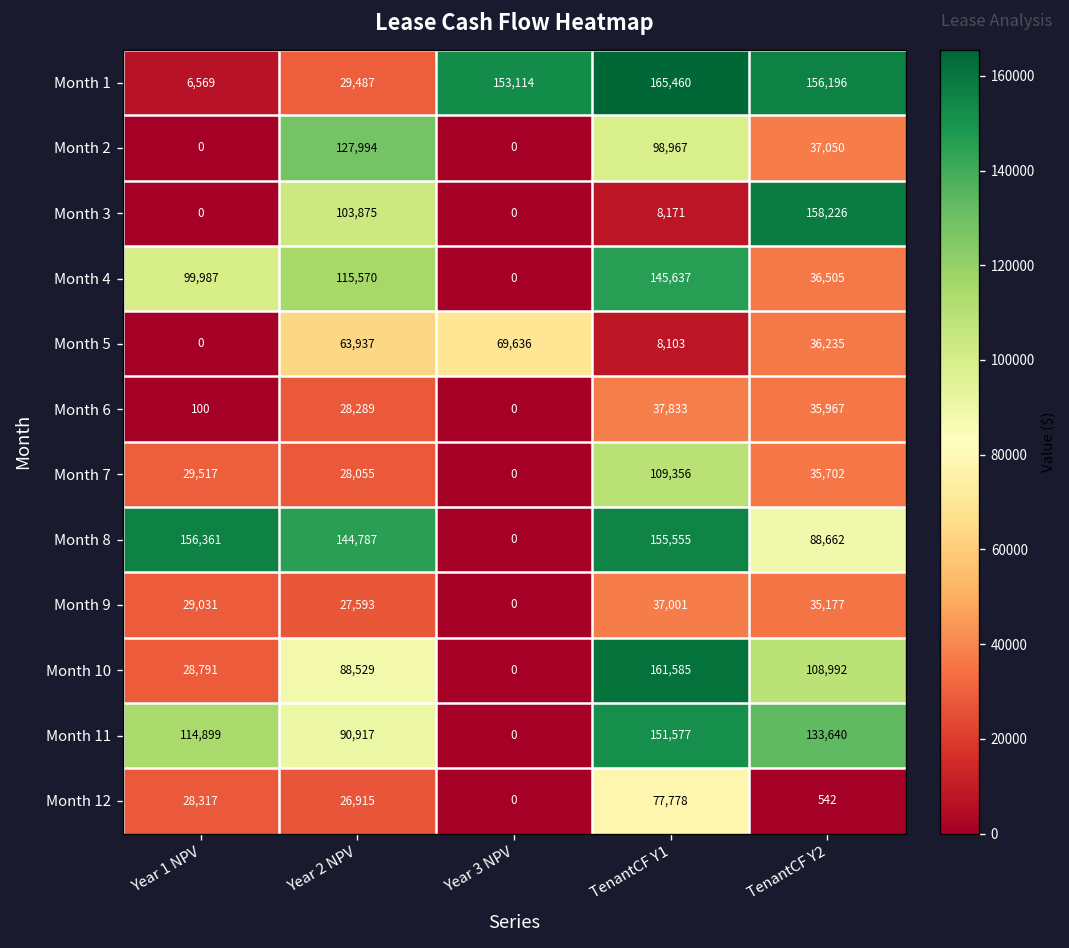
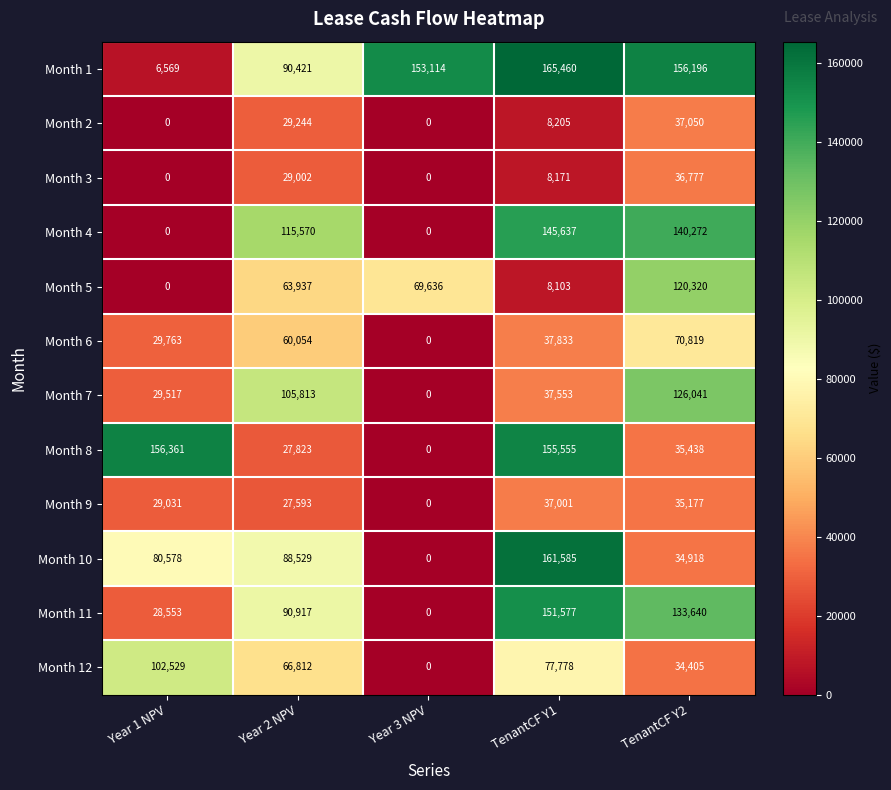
Month 1, Year 2 NPV: 29,487 -> 90,421
Month 2, Year 2 NPV: 127,994 -> 29,244
Month 2, TenantCF Y1: 98,967 -> 8,205
Month 3, Year 2 NPV: 103,875 -> 29,002
Month 3, TenantCF Y2: 158,226 -> 36,777
Month 4, Year 1 NPV: 99,987 -> 0
Month 4, TenantCF Y2: 36,505 -> 140,272
Month 5, TenantCF Y2: 36,235 -> 120,320
Month 6, Year 1 NPV: 100 -> 29,763
Month 6, Year 2 NPV: 28,289 -> 60,054
Month 6, TenantCF Y2: 35,967 -> 70,819
Month 7, Year 2 NPV: 28,055 -> 105,813
Month 7, TenantCF Y1: 109,356 -> 37,553
Month 7, TenantCF Y2: 35,702 -> 126,041
Month 8, Year 2 NPV: 144,787 -> 27,823
Month 8, TenantCF Y2: 88,662 -> 35,438
Month 10, Year 1 NPV: 28,791 -> 80,578
Month 10, TenantCF Y2: 108,992 -> 34,918
Month 11, Year 1 NPV: 114,899 -> 28,553
Month 12, Year 1 NPV: 28,317 -> 102,529
Month 12, Year 2 NPV: 26,915 -> 66,812
Month 12, TenantCF Y2: 542 -> 34,405
